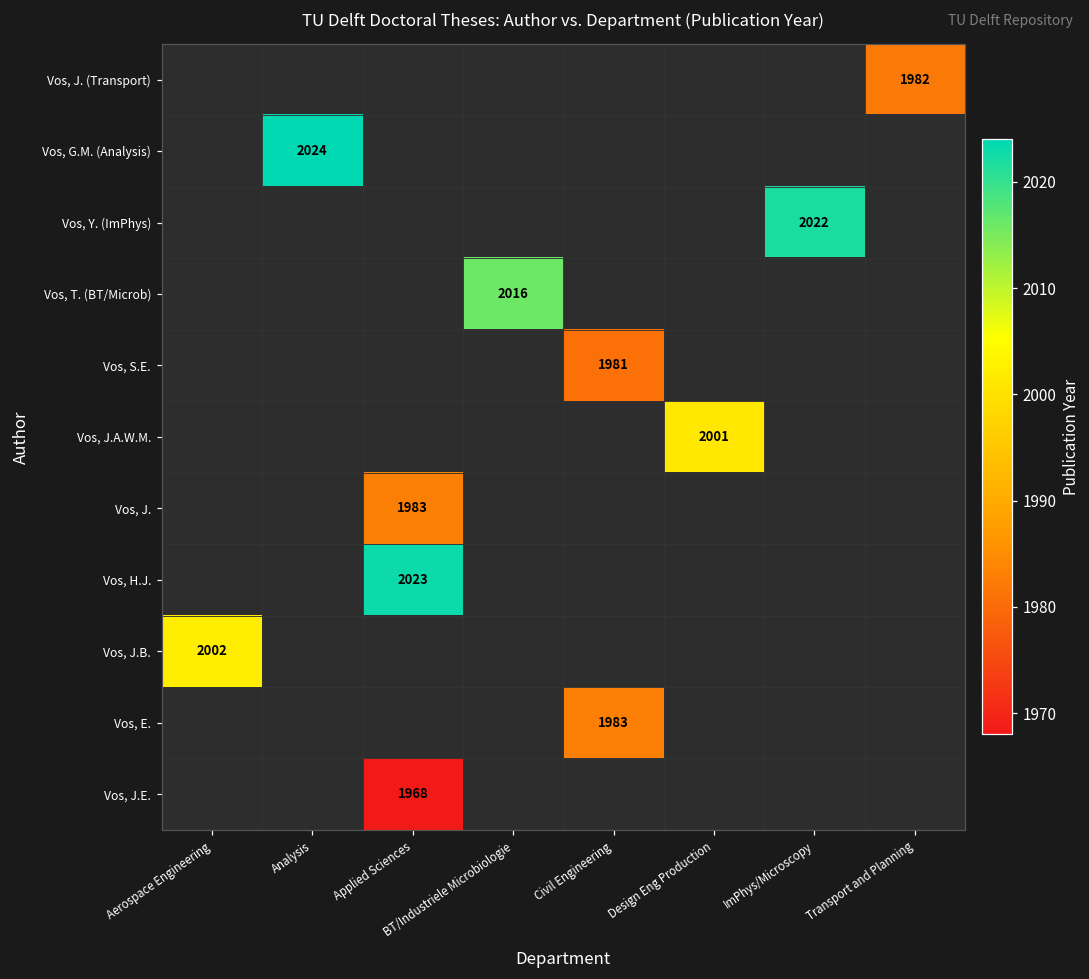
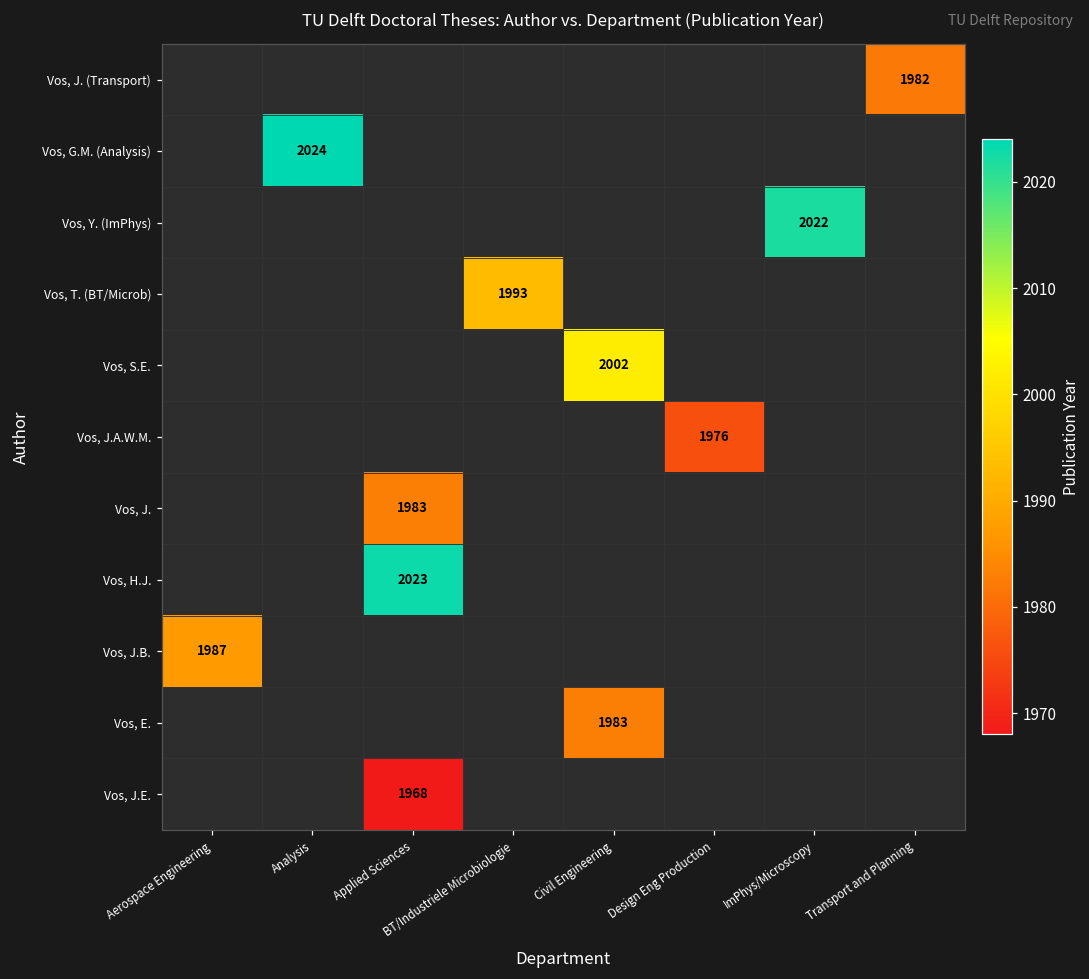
Vos, T. (BT/Microb), BT/Industriele Microbiologie: 2016 -> 1993
Vos, S.E., Civil Engineering: 1981 -> 2002
Vos, J.A.W.M., Design Eng Production: 2001 -> 1976
Vos, J.B., Aerospace Engineering: 2002 -> 1987
